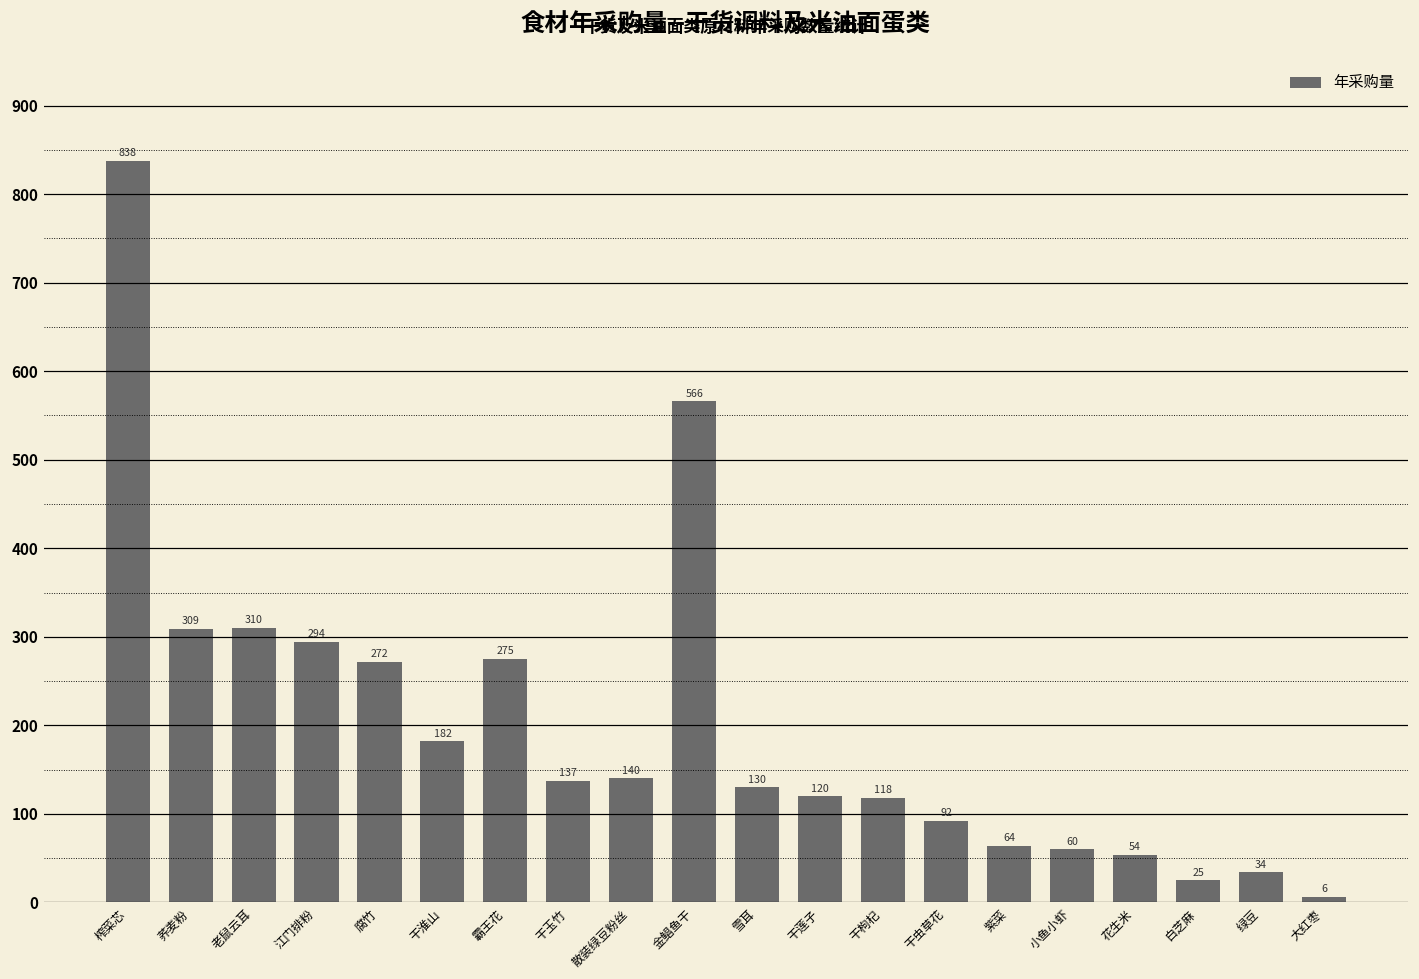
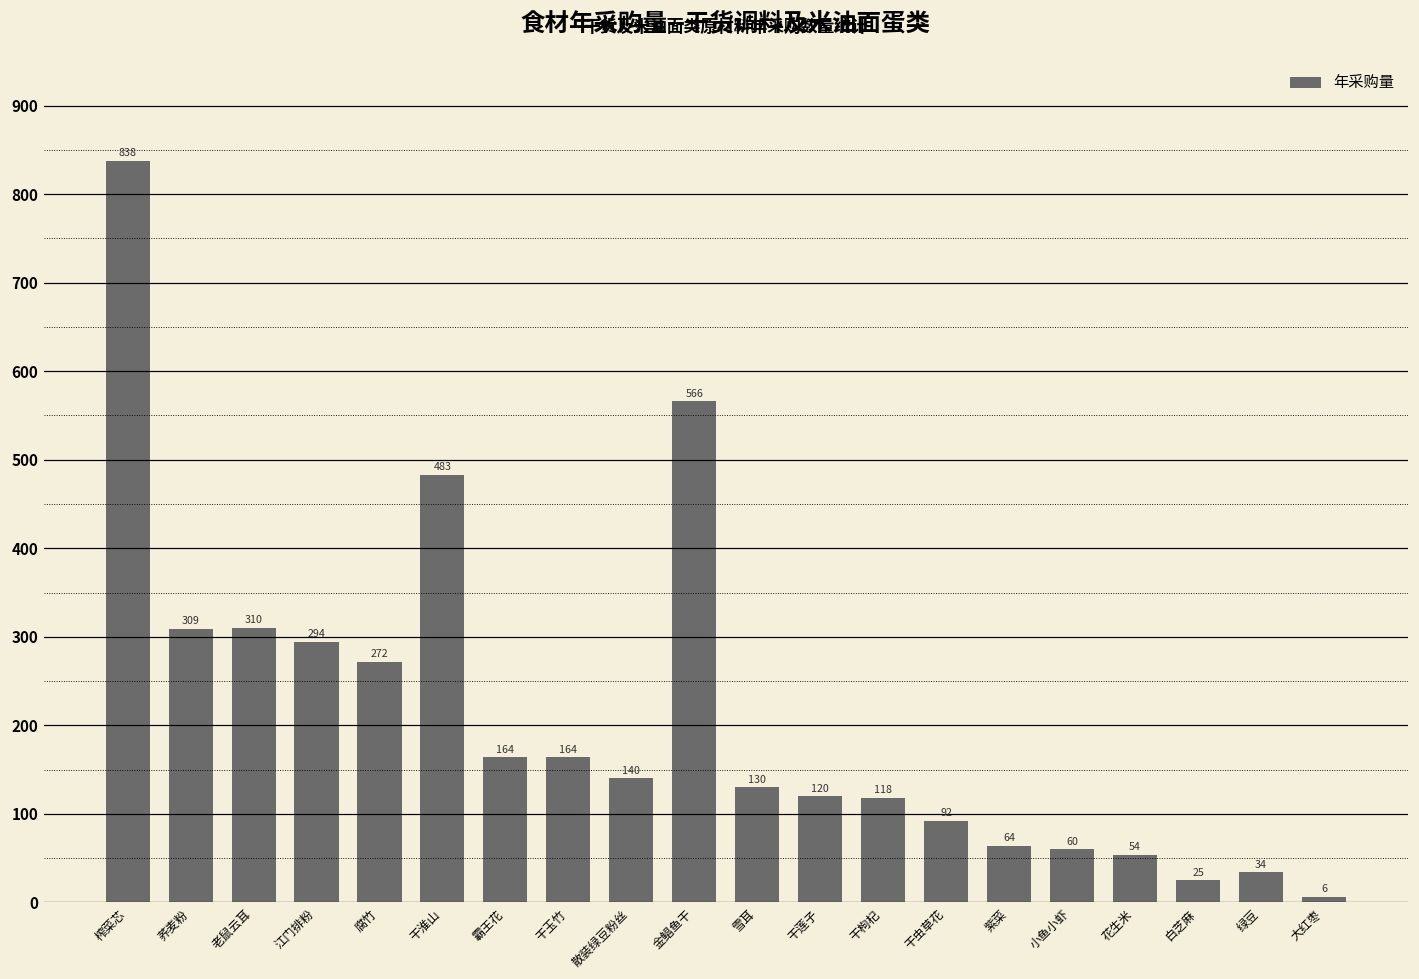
干淮山: 182 -> 483
霸王花: 275 -> 164
干玉竹: 137 -> 164
